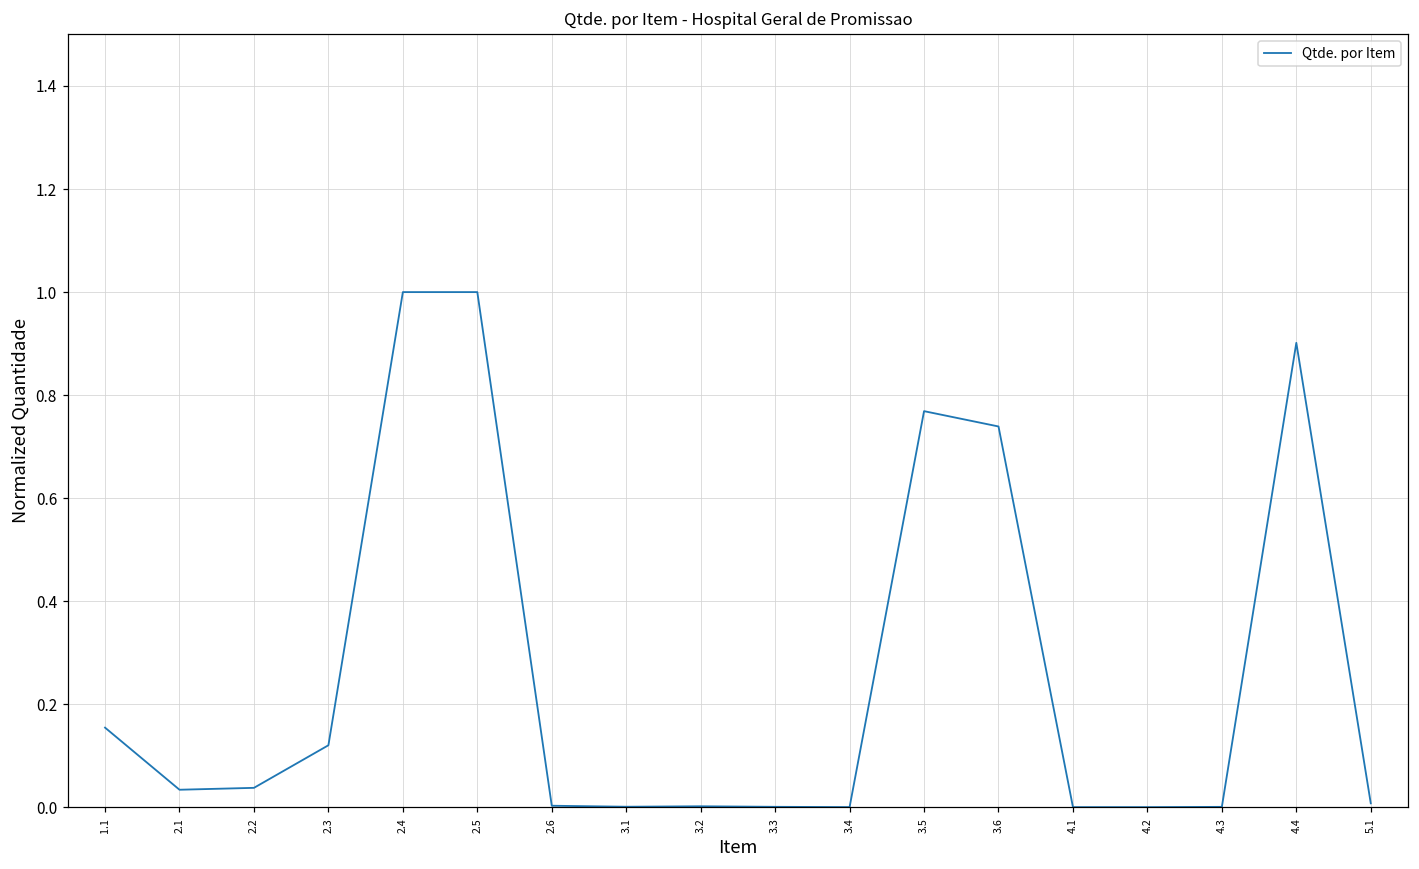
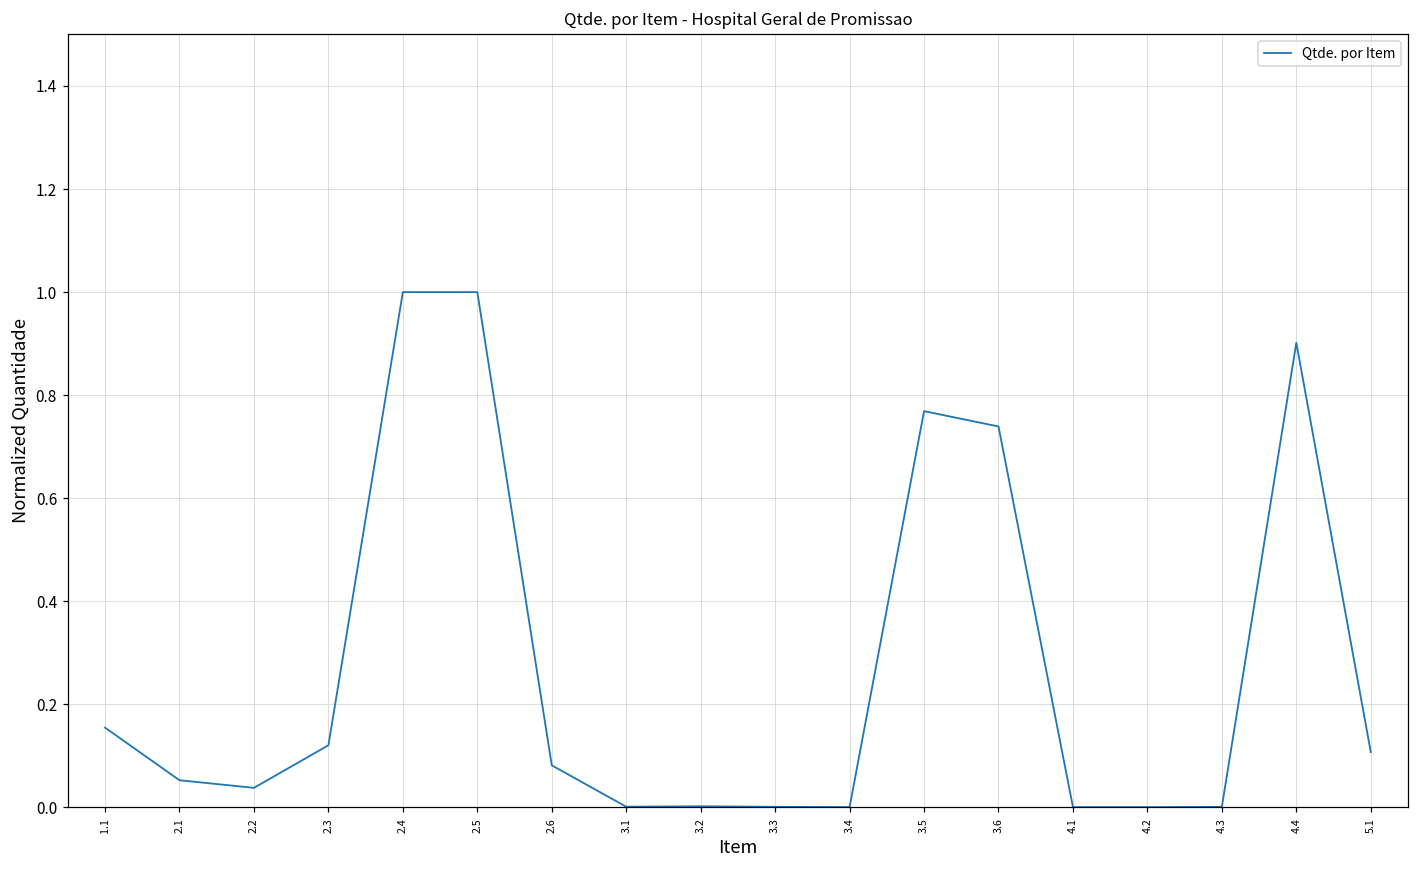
2.1: 0.03 -> 0.05
2.6: 0.00 -> 0.08
5.1: 0.01 -> 0.11
